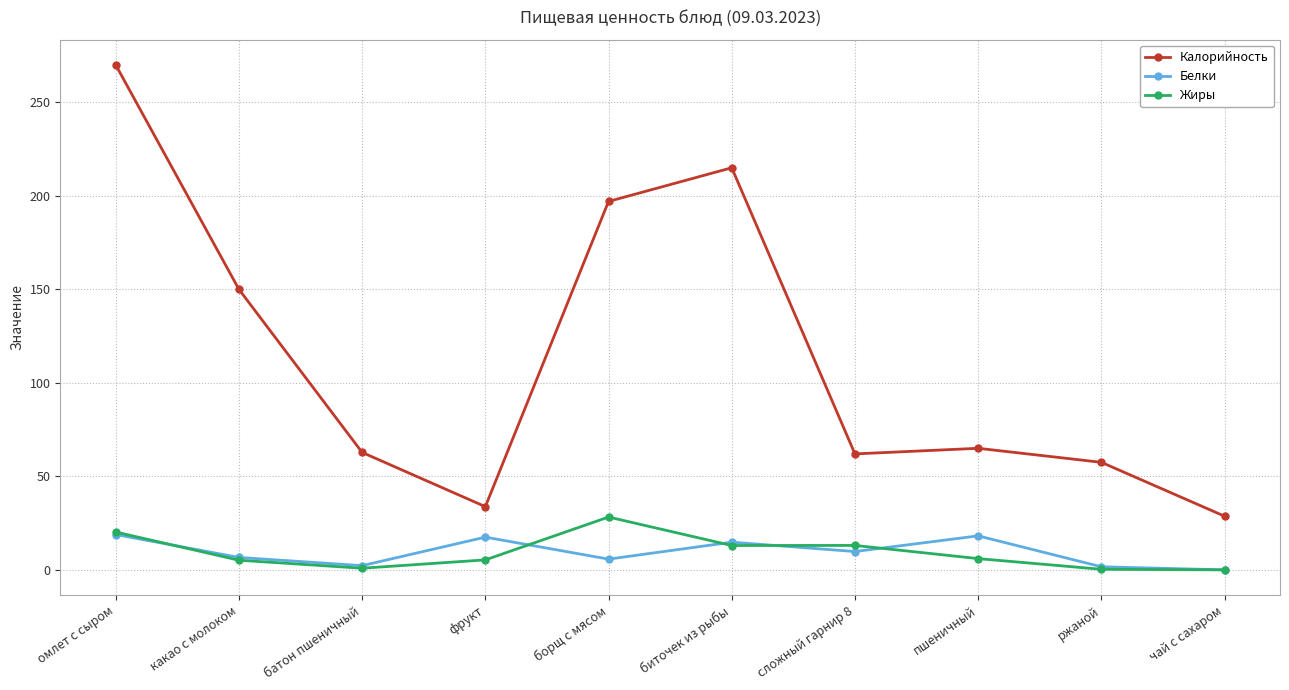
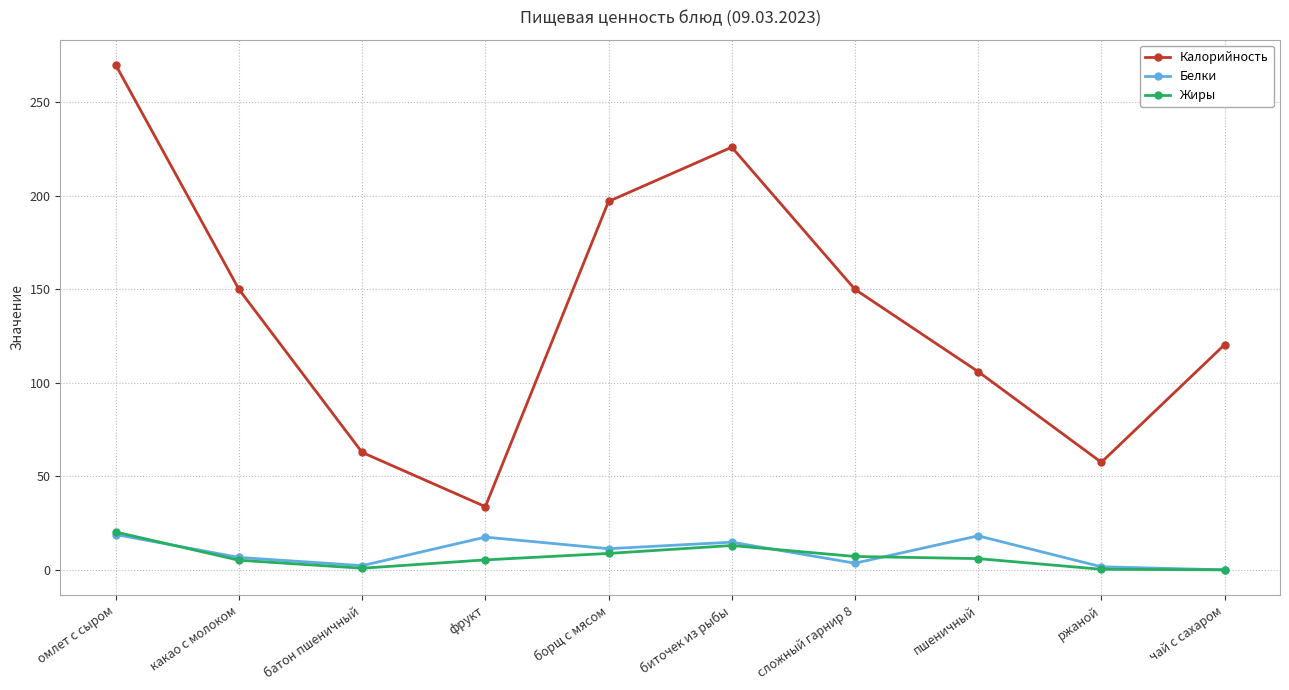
Белки, борщ с мясом: 6 -> 11
Жиры, борщ с мясом: 28 -> 9
Калорийность, биточек из рыбы: 215 -> 226
Калорийность, сложный гарнир 8: 62 -> 150
Белки, сложный гарнир 8: 10 -> 4
Жиры, сложный гарнир 8: 13 -> 7
Калорийность, пшеничный: 65 -> 106
Калорийность, чай с сахаром: 29 -> 120
